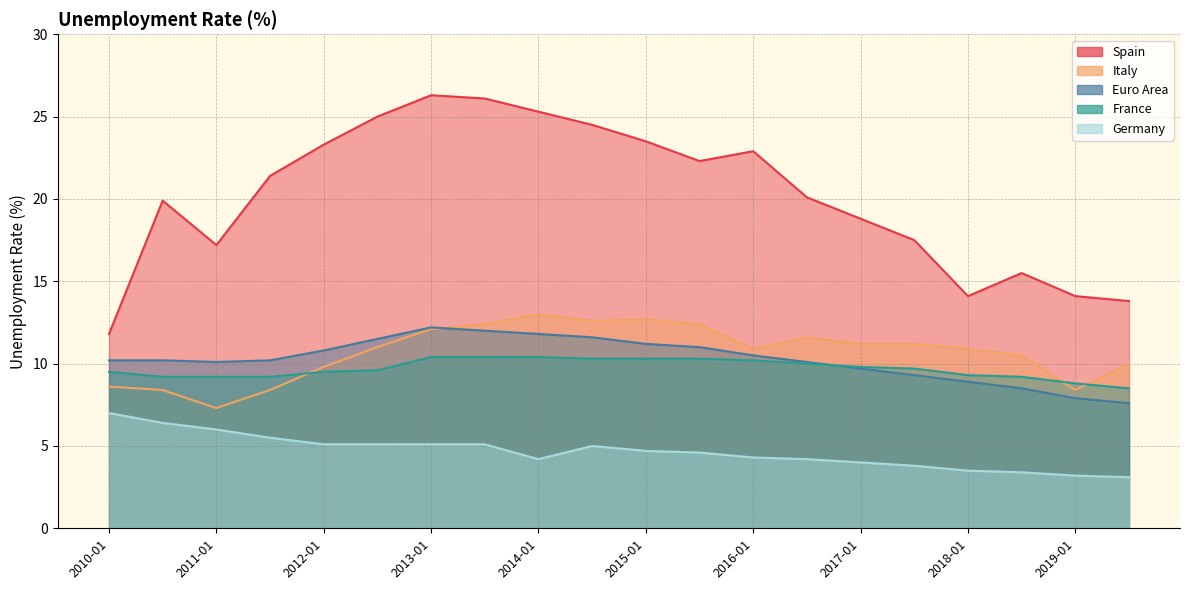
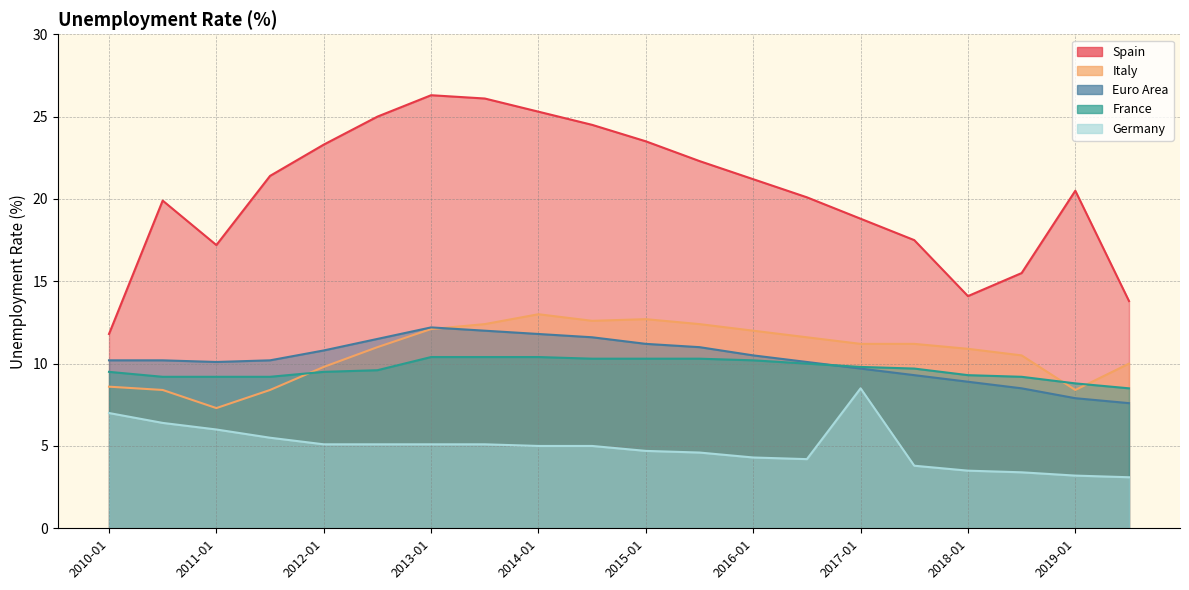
Germany, 2014-01: 4.2 -> 5.0
Spain, 2016-01: 22.9 -> 21.2
Italy, 2016-01: 10.9 -> 12.0
Germany, 2017-01: 4.0 -> 8.5
Spain, 2019-01: 14.1 -> 20.5
